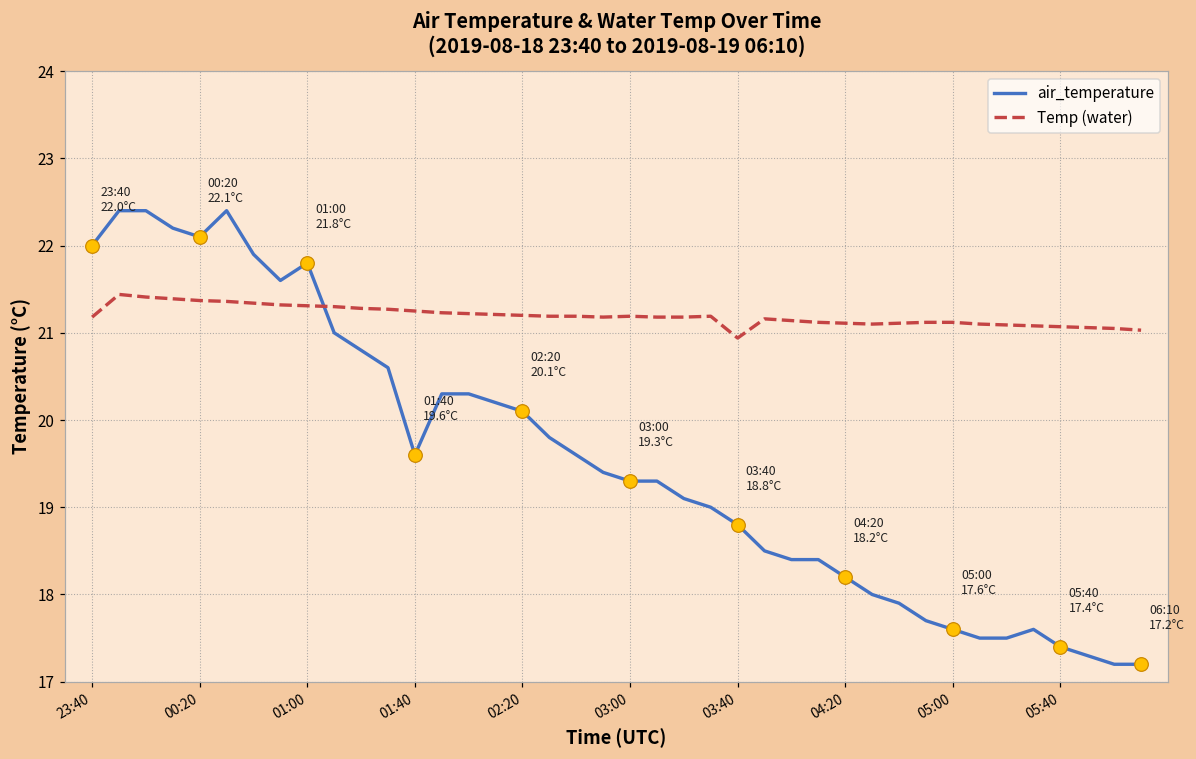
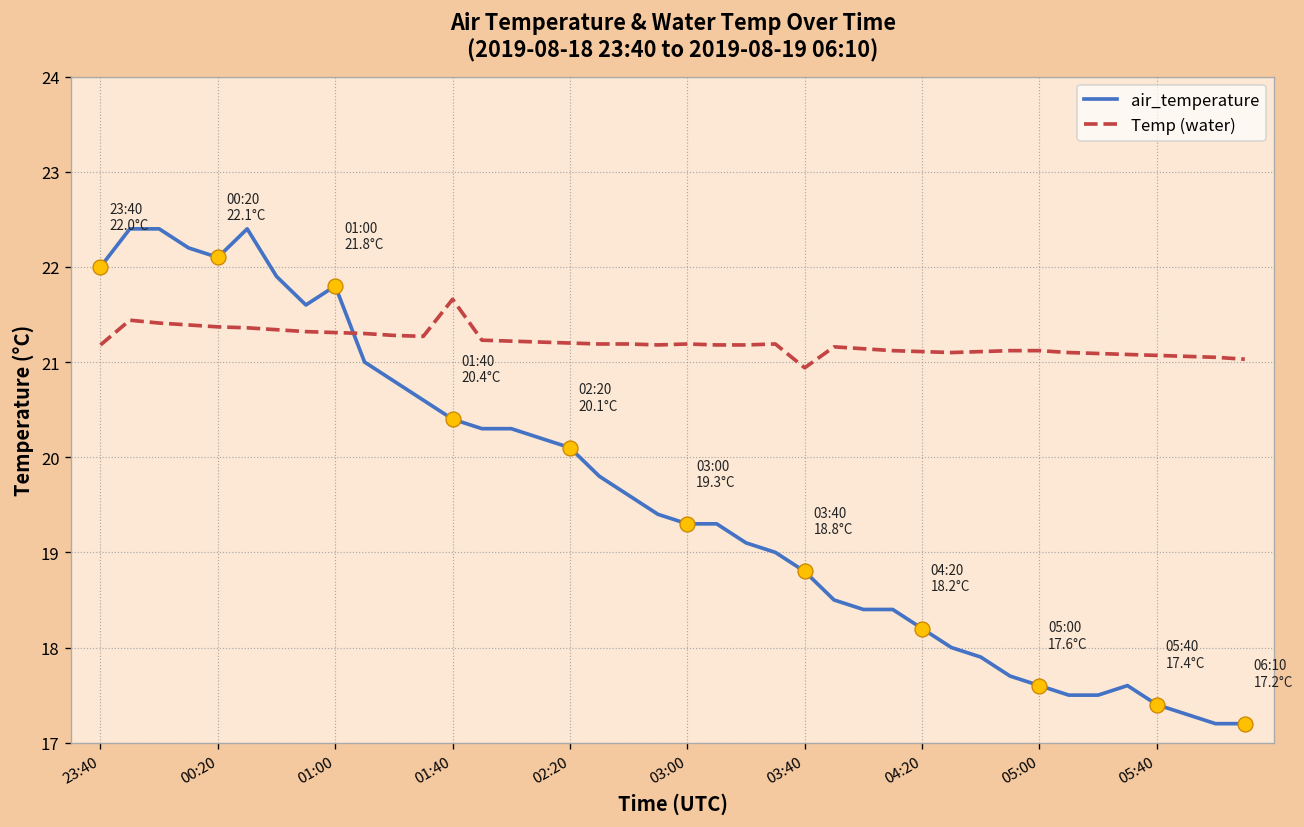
air_temperature, 01:40: 19.6°C -> 20.4°C
Temp (water), 01:40: 21.3 -> 21.7
